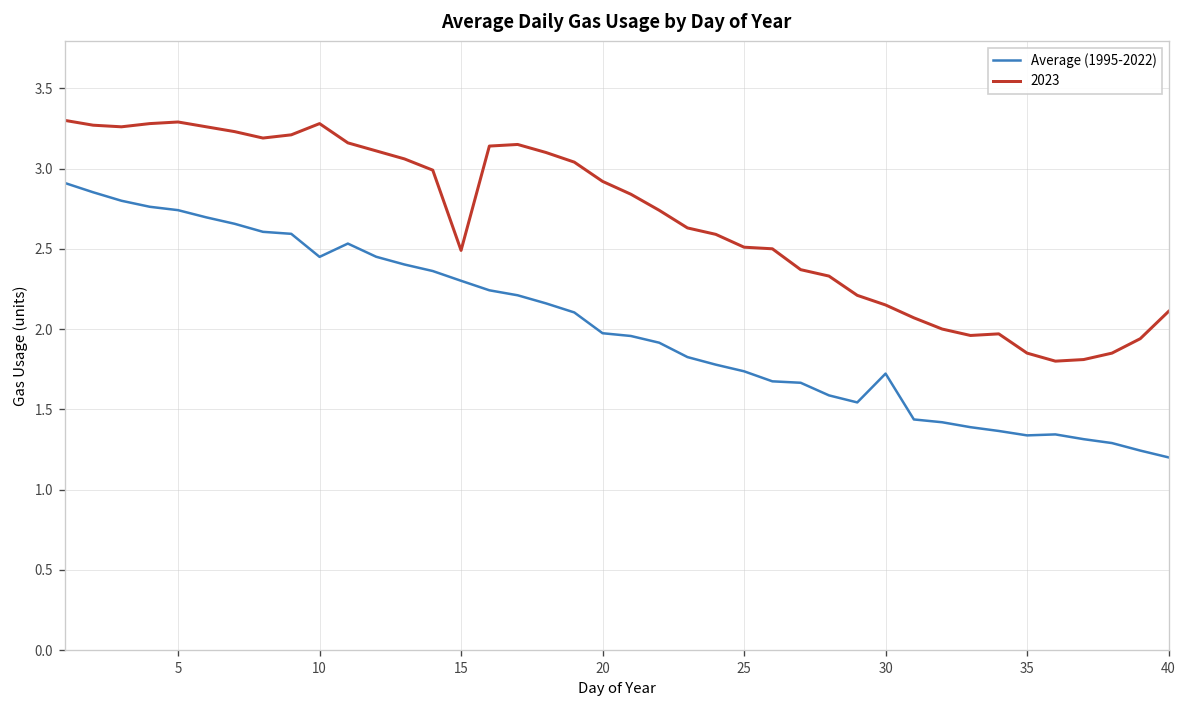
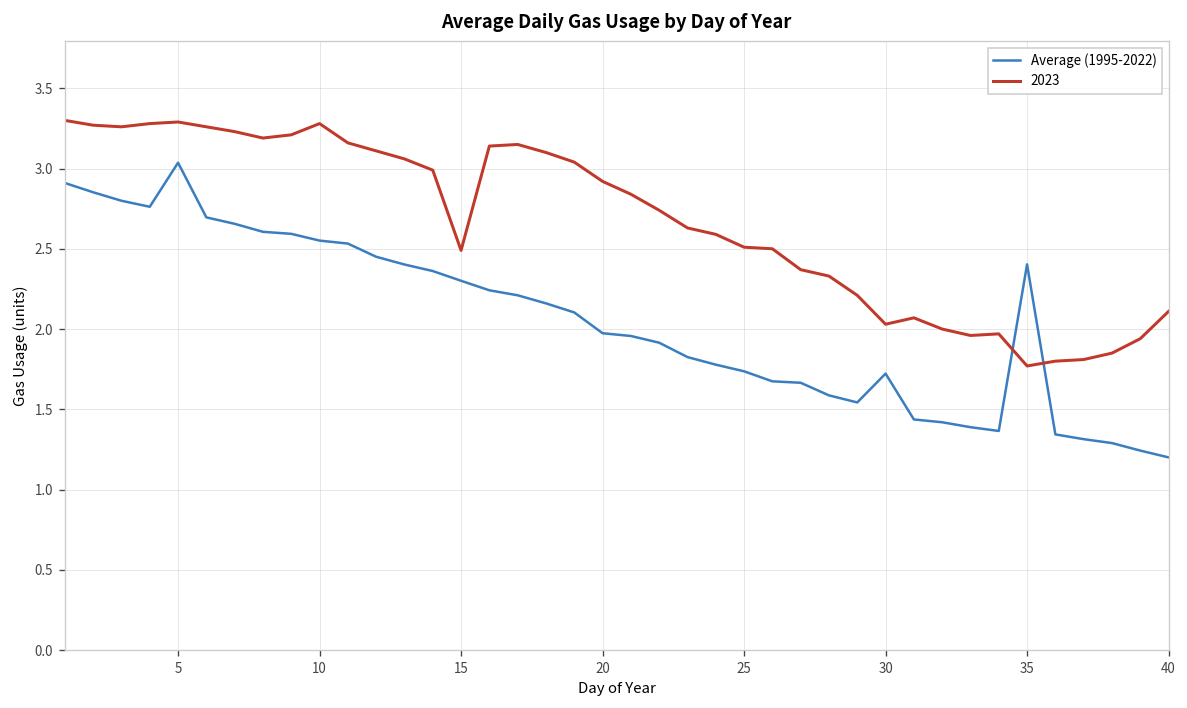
Average (1995-2022), 5: 2.74 -> 3.04
Average (1995-2022), 10: 2.45 -> 2.55
2023, 30: 2.15 -> 2.03
Average (1995-2022), 35: 1.34 -> 2.40
2023, 35: 1.85 -> 1.77
